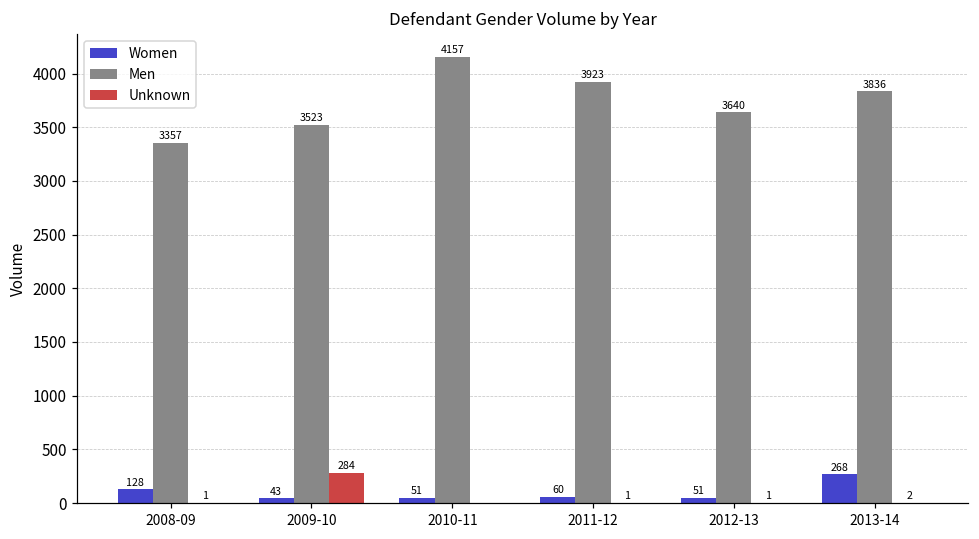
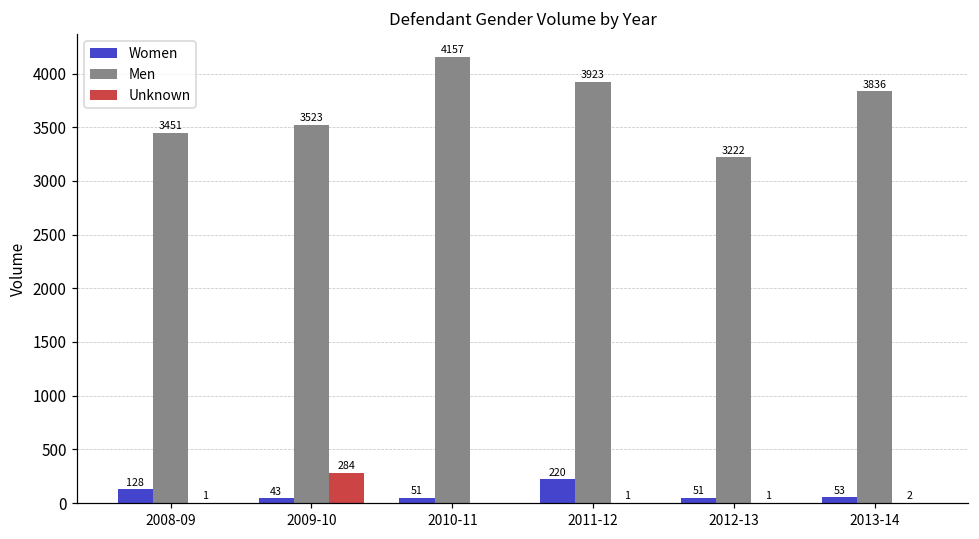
Men, 2008-09: 3357 -> 3451
Women, 2011-12: 60 -> 220
Men, 2012-13: 3640 -> 3222
Women, 2013-14: 268 -> 53
